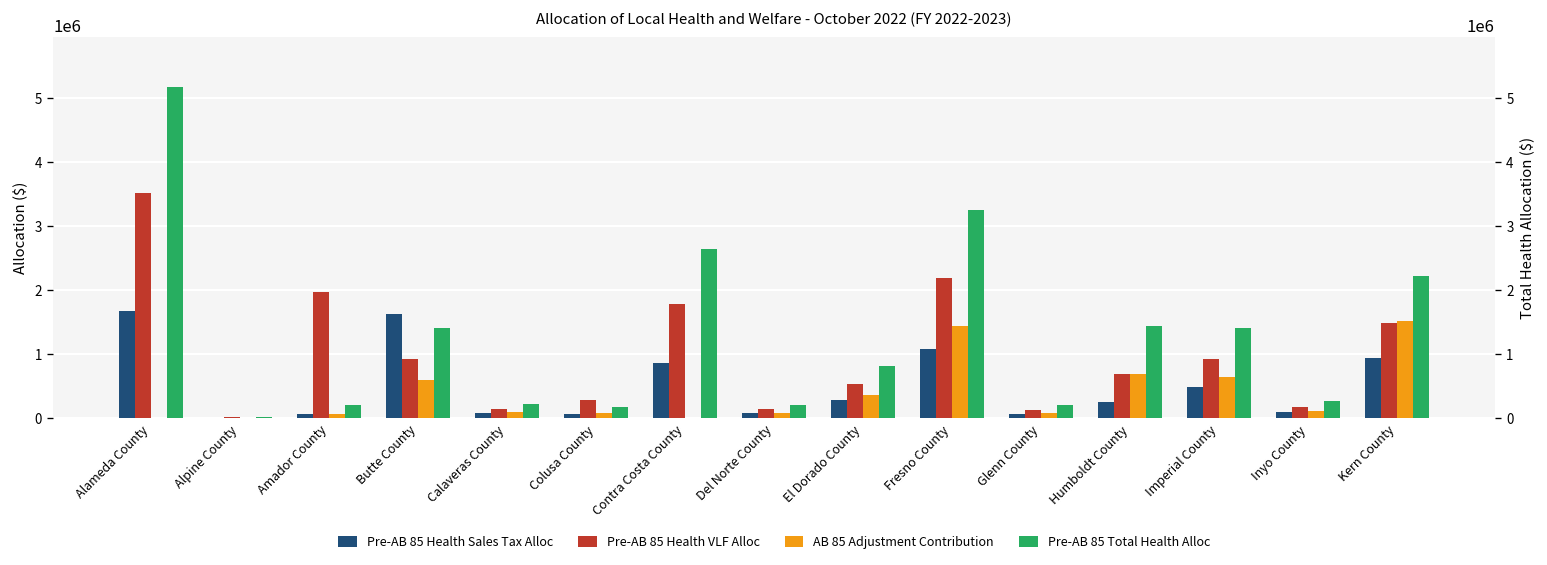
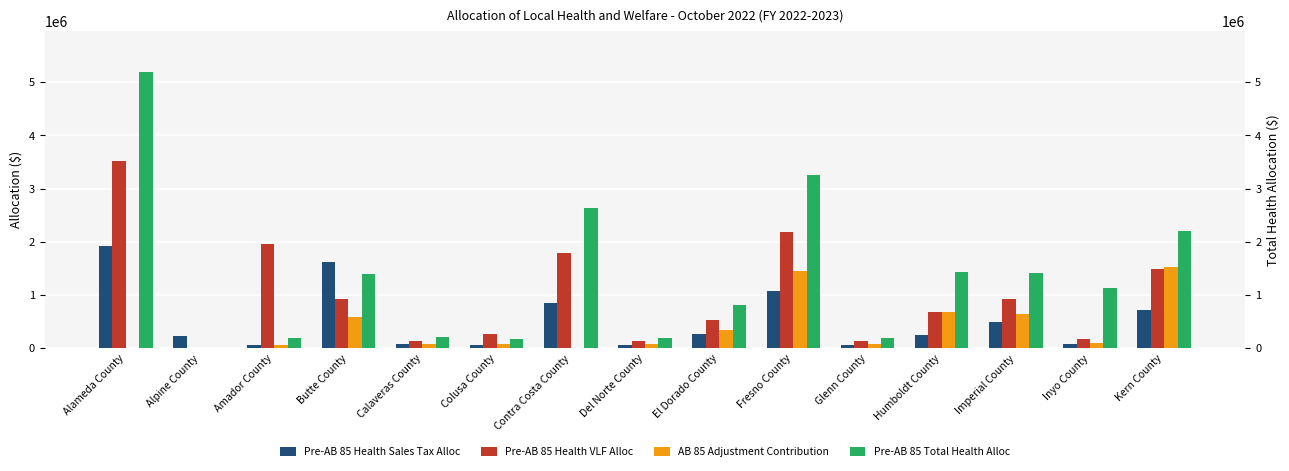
Pre-AB 85 Health Sales Tax Alloc, Alameda County: 1700000 -> 1900000
Pre-AB 85 Health Sales Tax Alloc, Alpine County: 0 -> 200000
Pre-AB 85 Total Health Alloc, Inyo County: 300000 -> 1100000
Pre-AB 85 Health Sales Tax Alloc, Kern County: 900000 -> 700000
